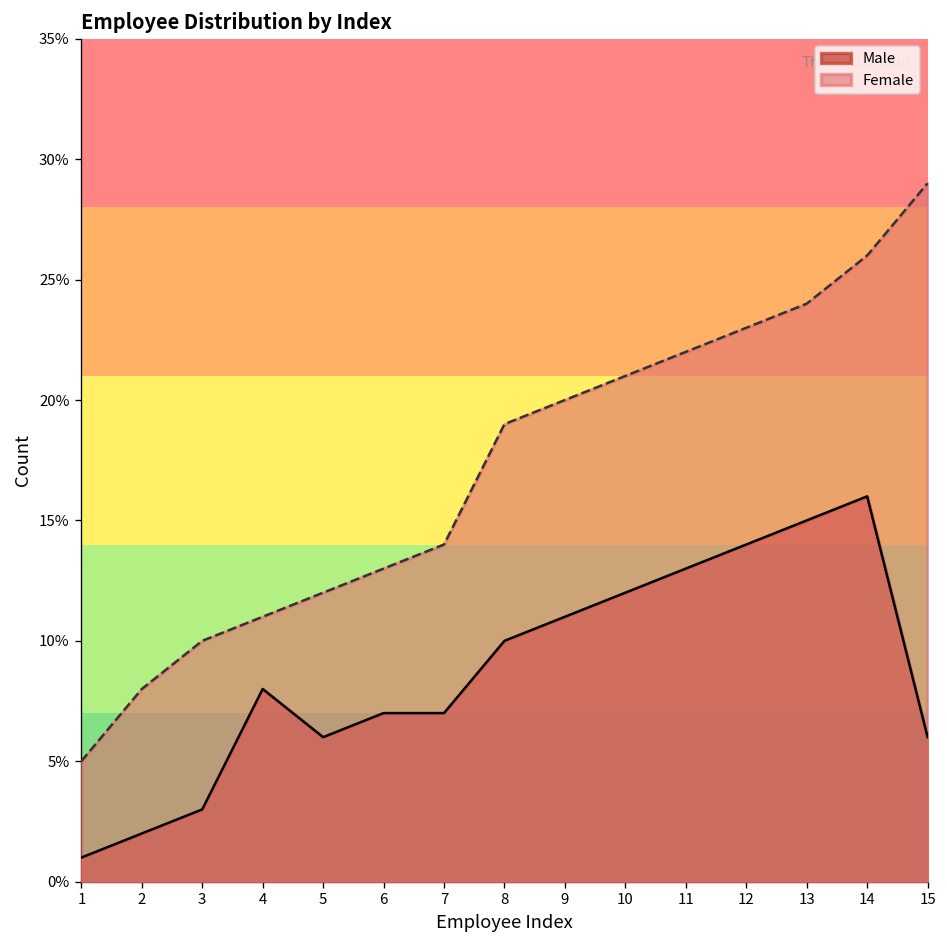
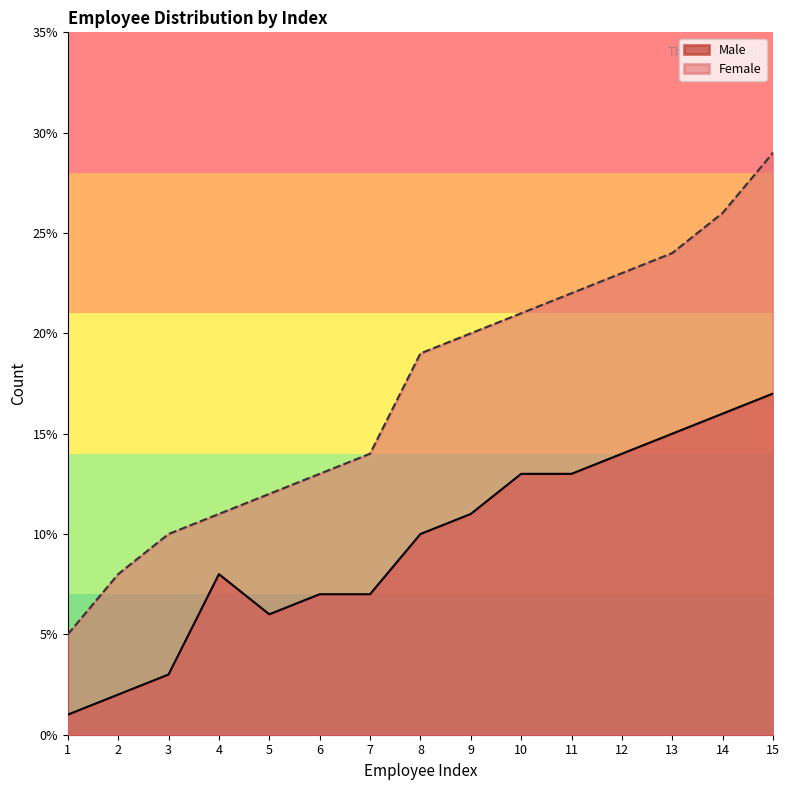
Male, 10: 12% -> 13%
Male, 15: 6% -> 17%
